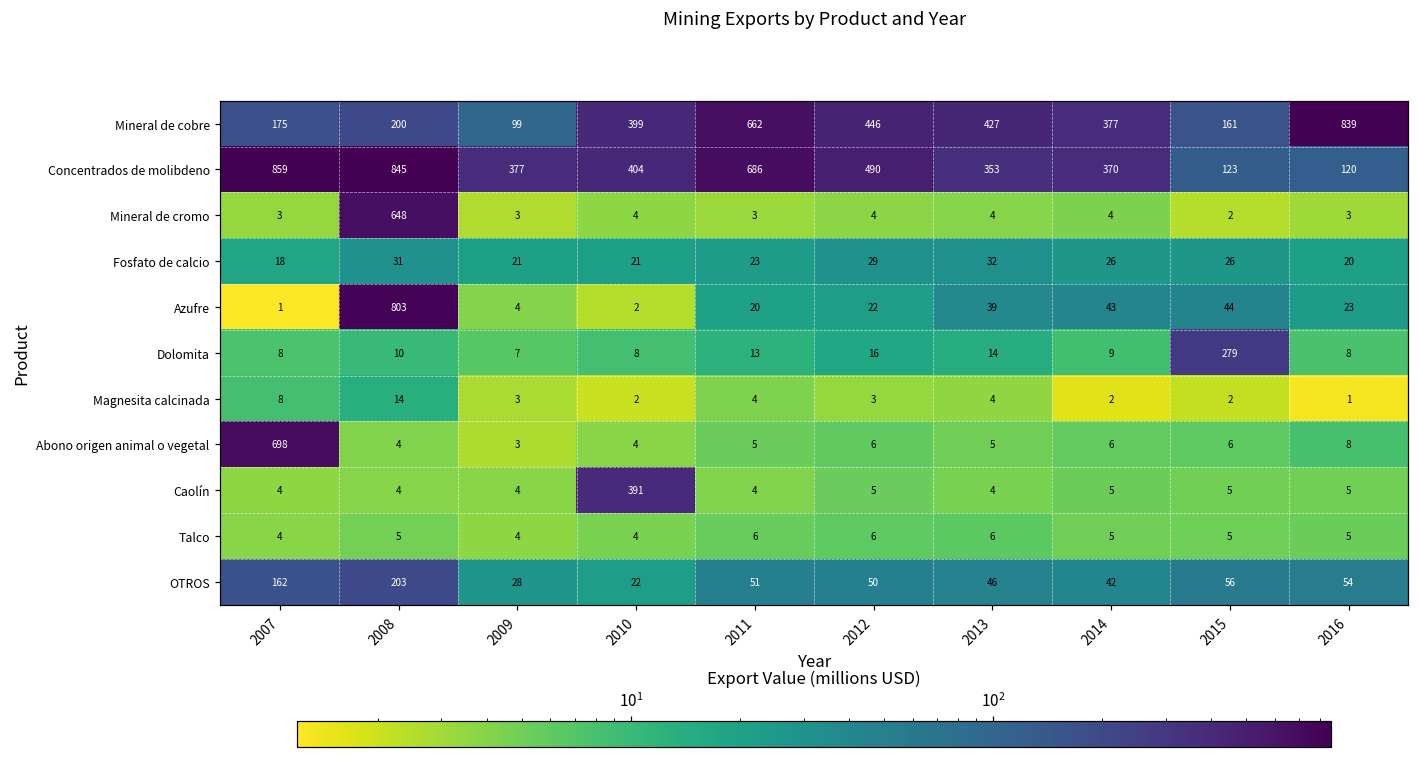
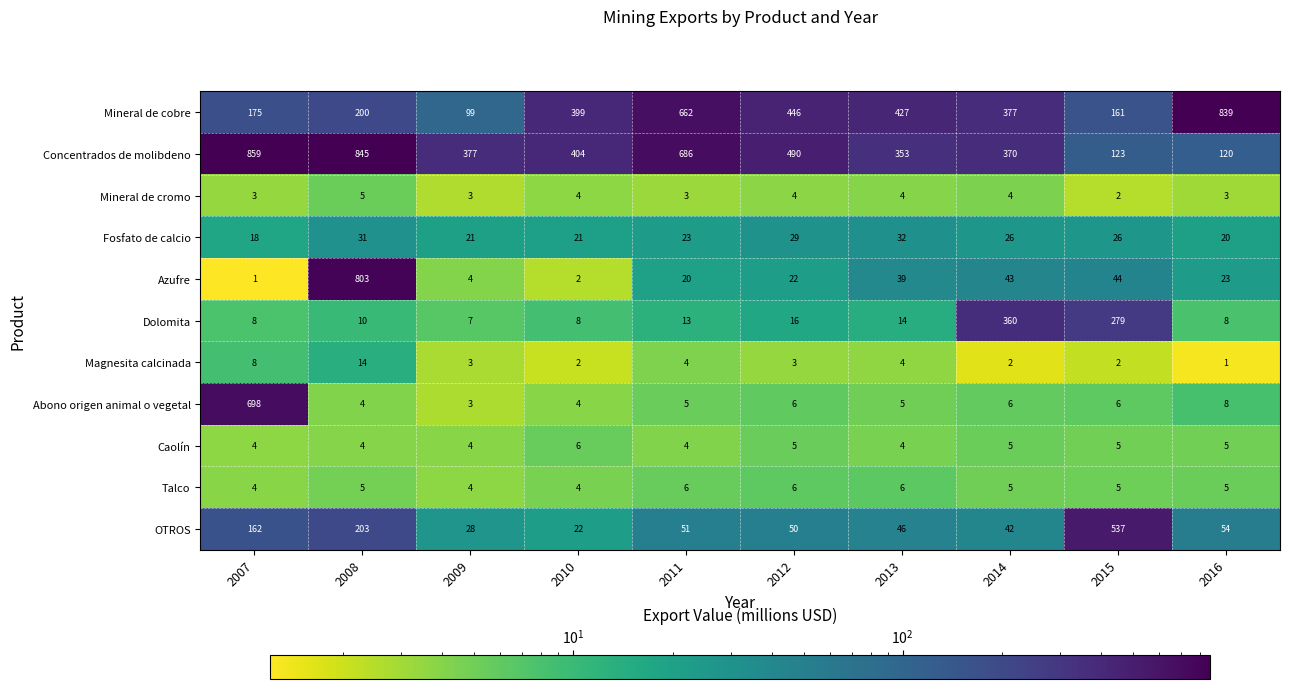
Mineral de cromo, 2008: 648 -> 5
Dolomita, 2014: 9 -> 360
Caolín, 2010: 391 -> 6
OTROS, 2015: 56 -> 537
